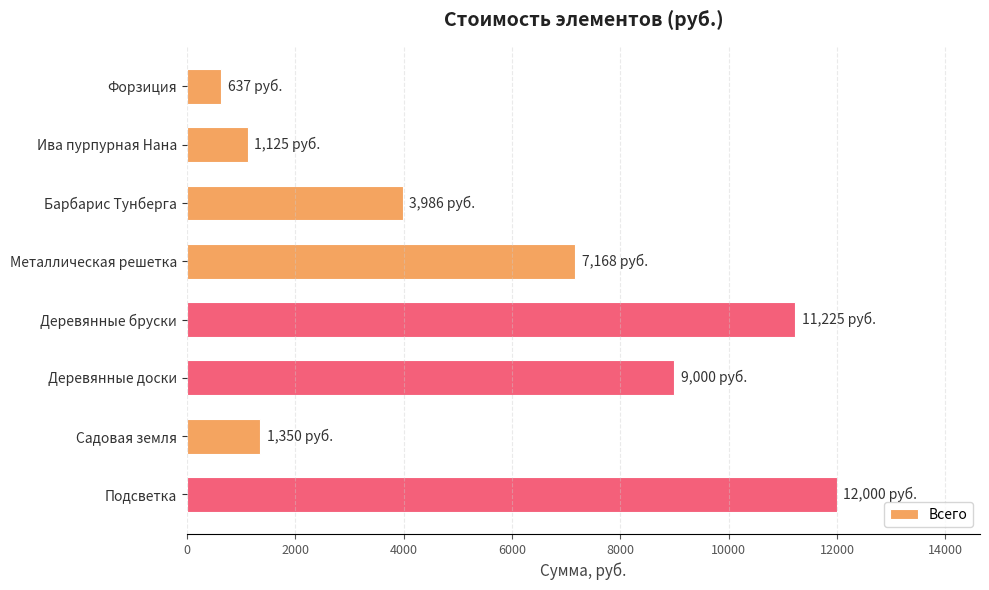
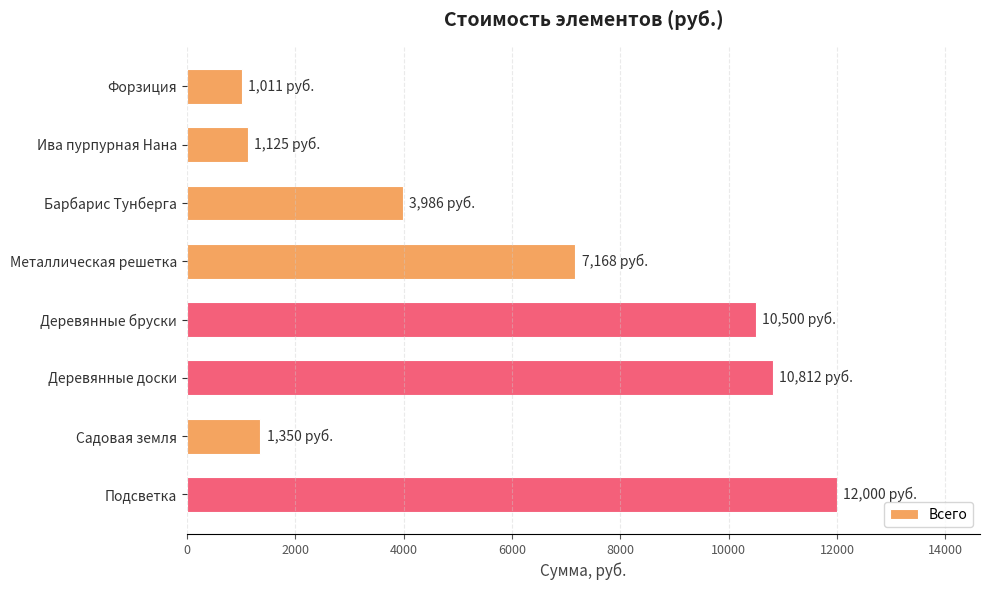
Форзиция: 637 -> 1,011
Деревянные бруски: 11,225 -> 10,500
Деревянные доски: 9,000 -> 10,812
